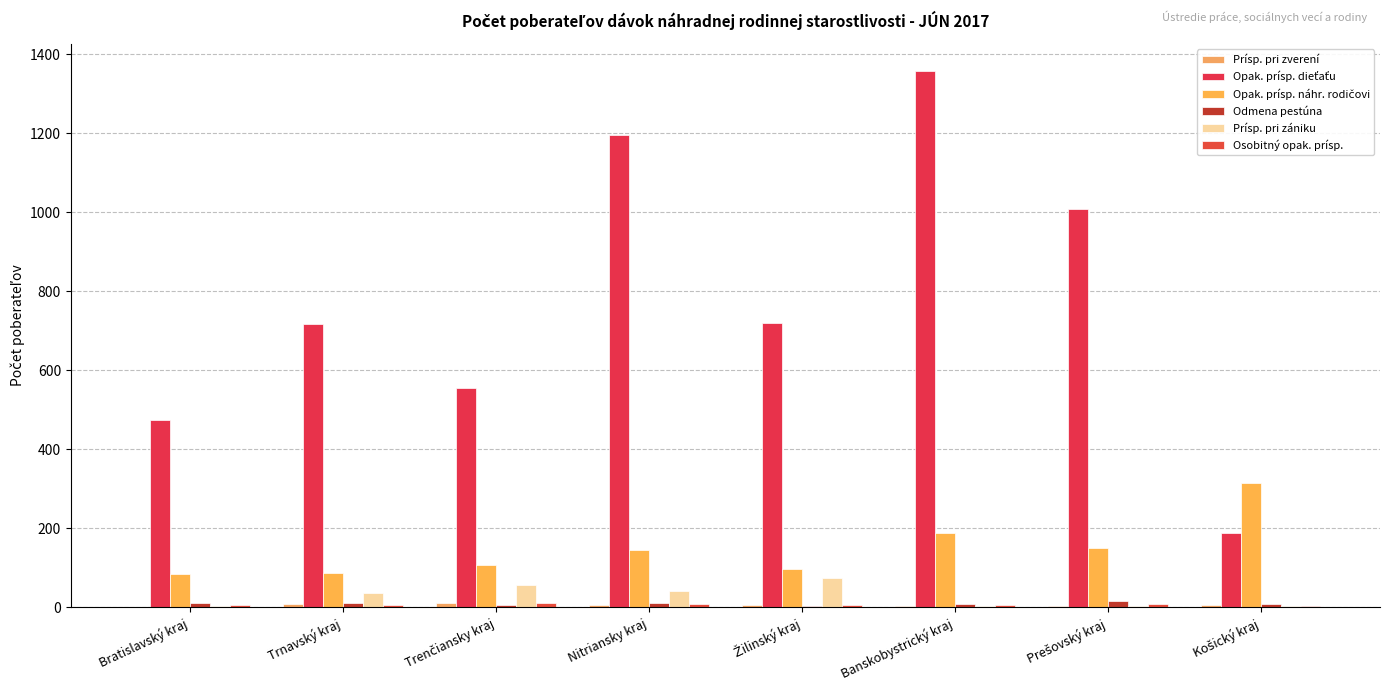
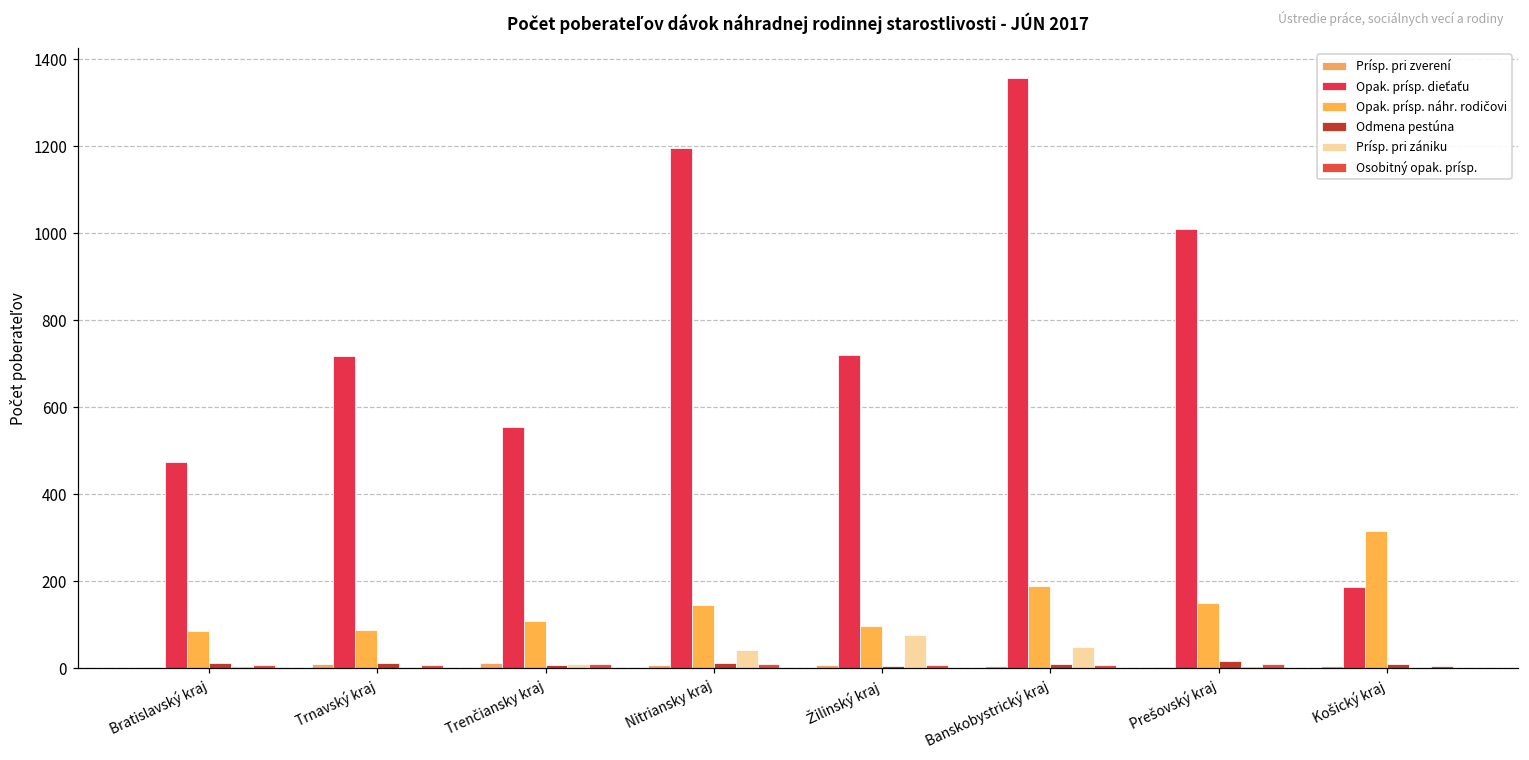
Prísp. pri zániku, Trnavský kraj: 40 -> 0
Prísp. pri zániku, Trenčiansky kraj: 60 -> 10
Prísp. pri zániku, Banskobystrický kraj: 0 -> 50
